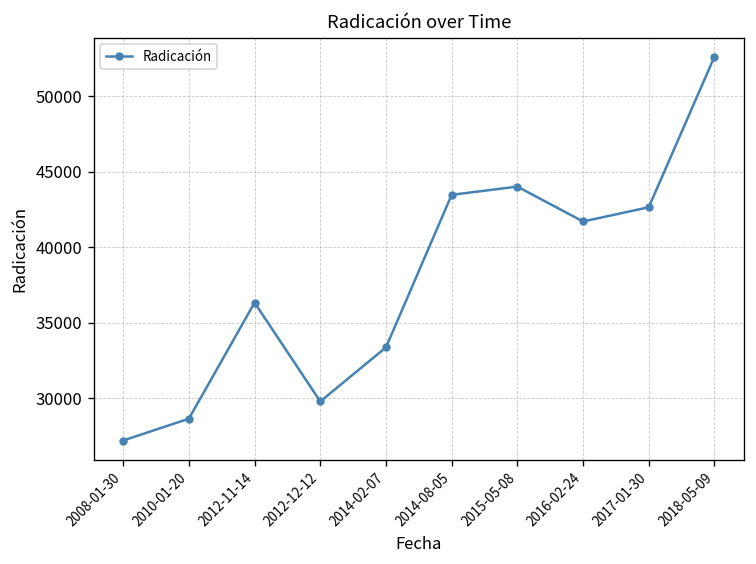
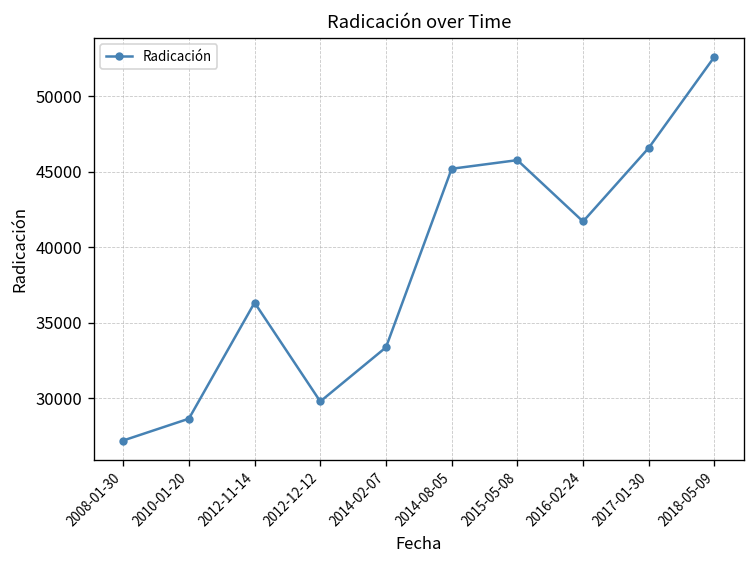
2014-08-05: 43500 -> 45200
2015-05-08: 44000 -> 45800
2017-01-30: 42700 -> 46600
